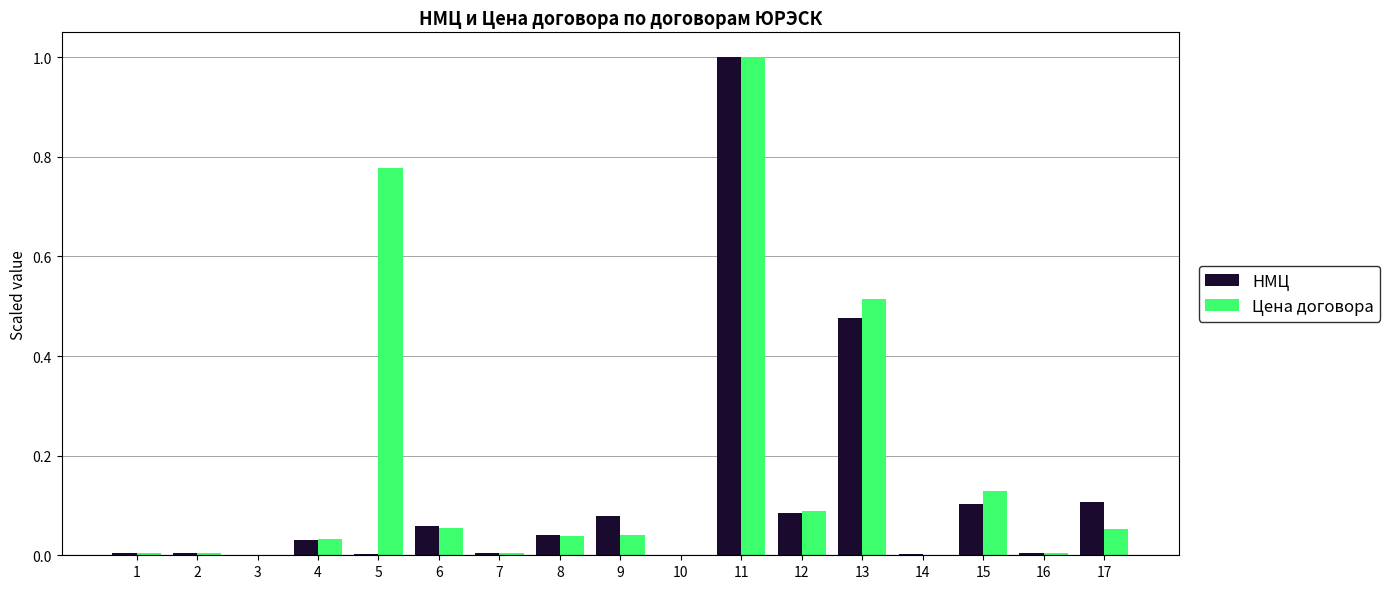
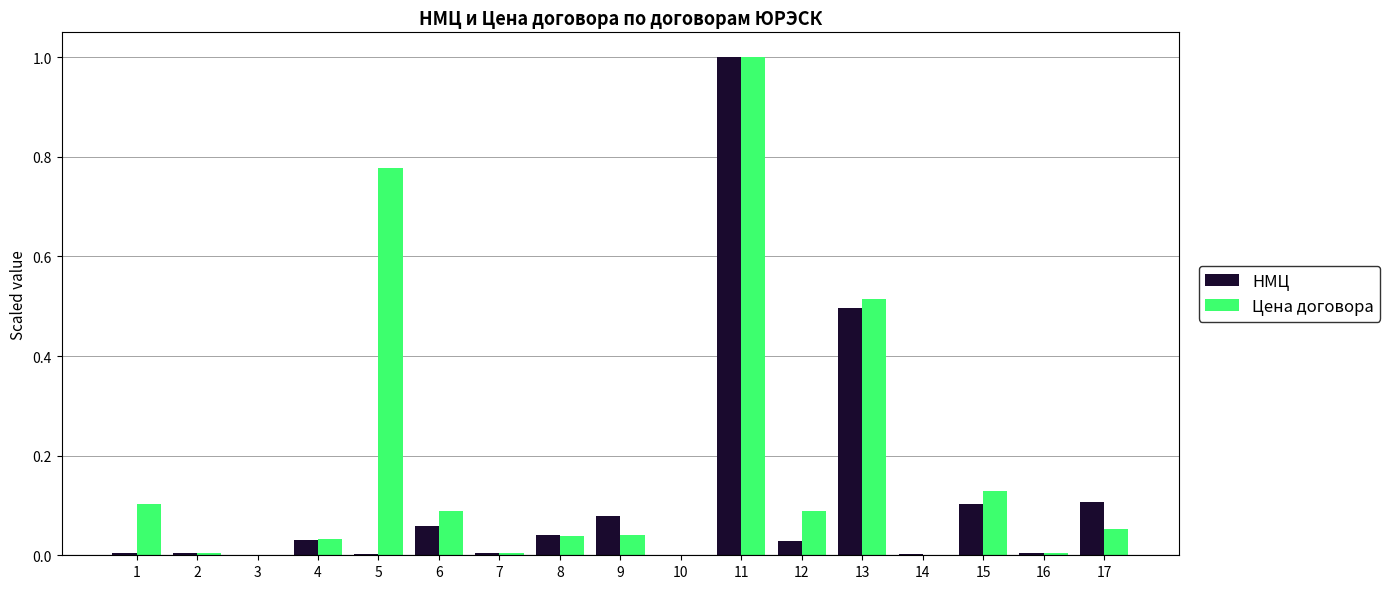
Цена договора, 1: 0.01 -> 0.10
Цена договора, 6: 0.05 -> 0.09
НМЦ, 12: 0.08 -> 0.03
НМЦ, 13: 0.48 -> 0.50
